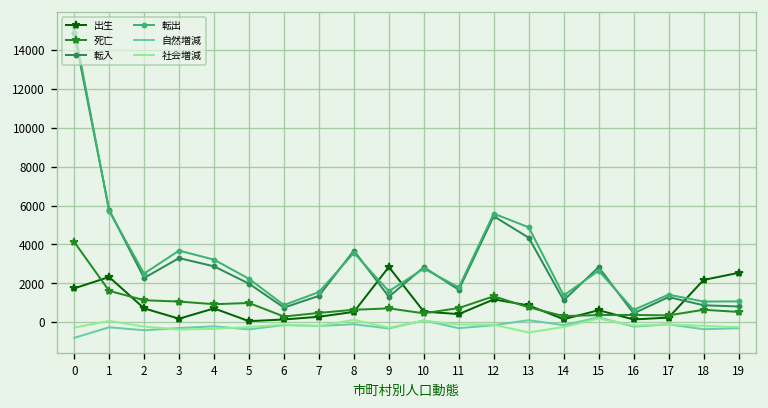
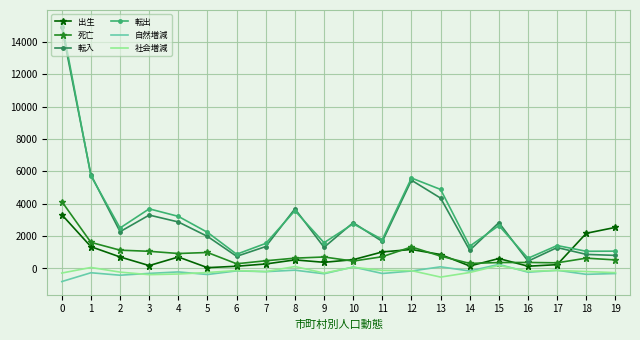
出生, 0: 1700 -> 3300
出生, 1: 2300 -> 1300
出生, 9: 2800 -> 400
出生, 11: 400 -> 1000
